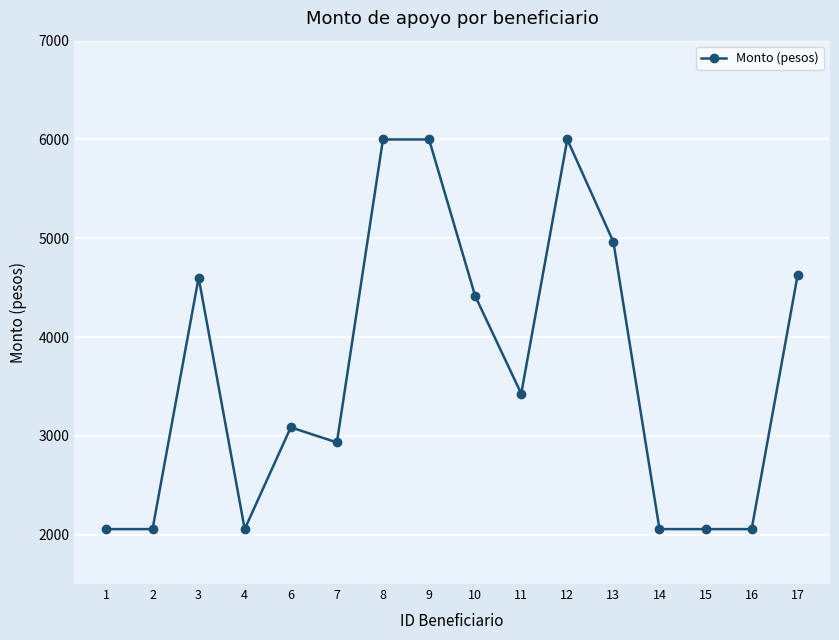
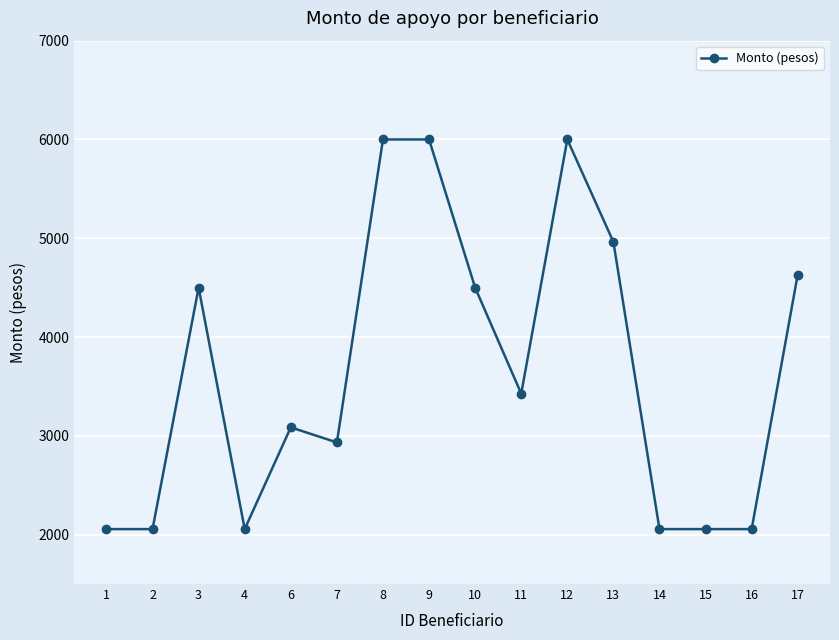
3: 4600 -> 4500
10: 4400 -> 4500
